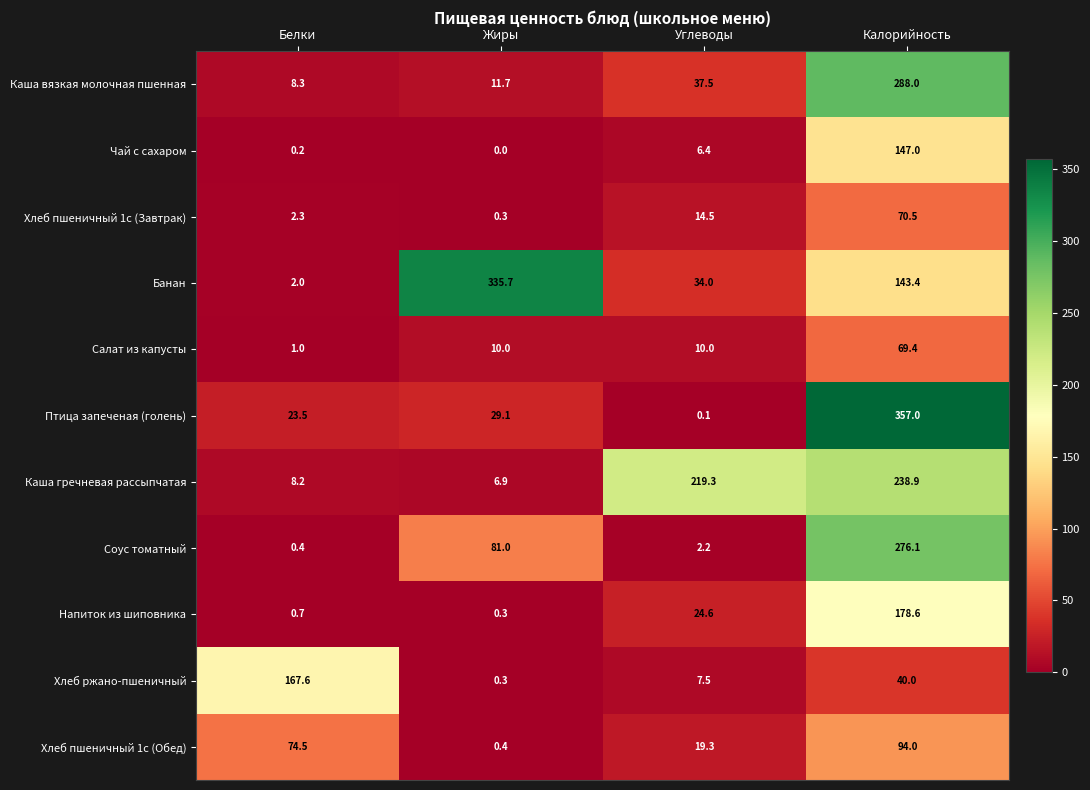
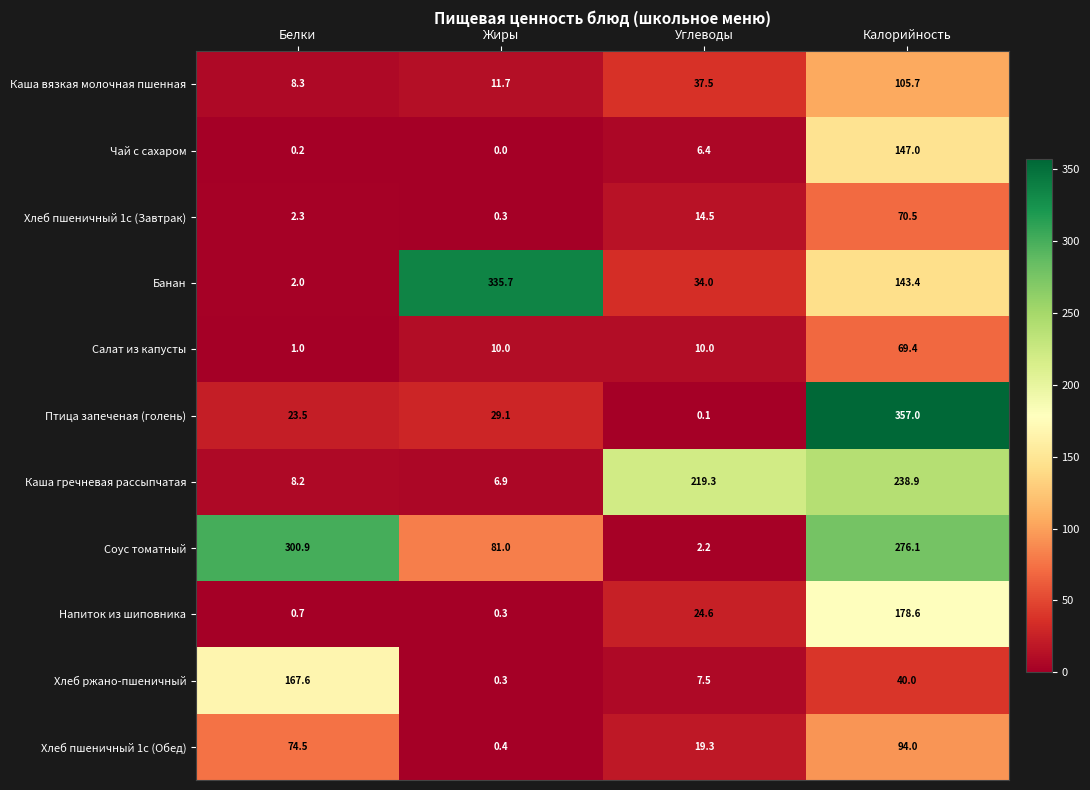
Каша вязкая молочная пшенная, Калорийность: 288.0 -> 105.7
Соус томатный, Белки: 0.4 -> 300.9
